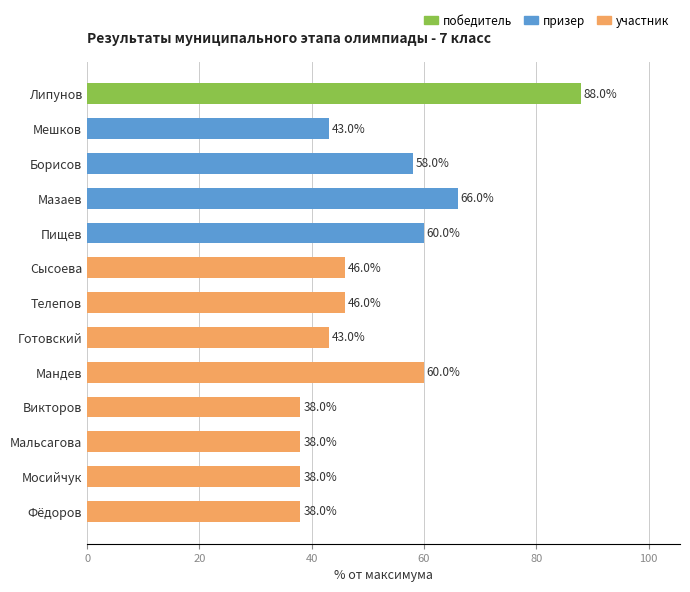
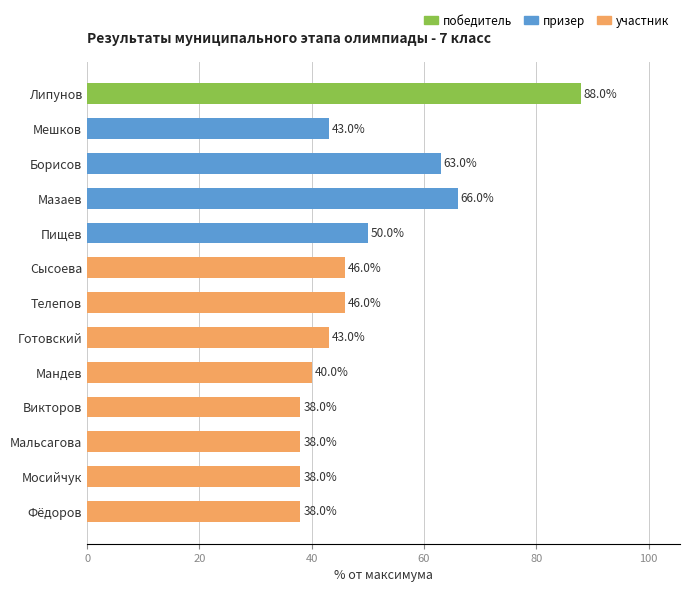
Борисов: 58.0% -> 63.0%
Пищев: 60.0% -> 50.0%
Мандев: 60.0% -> 40.0%
